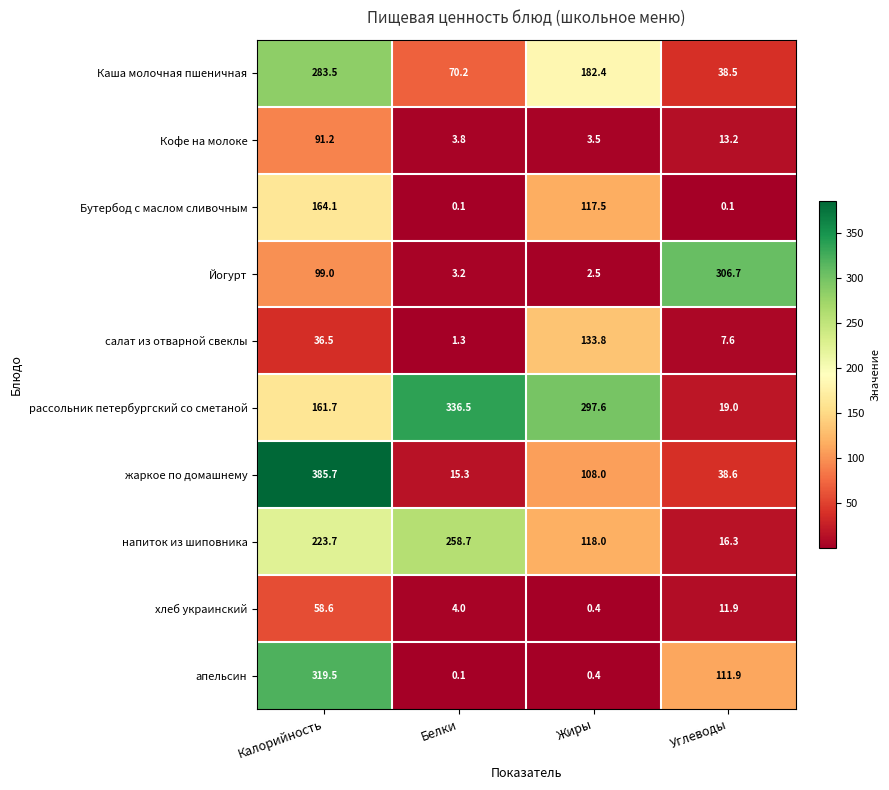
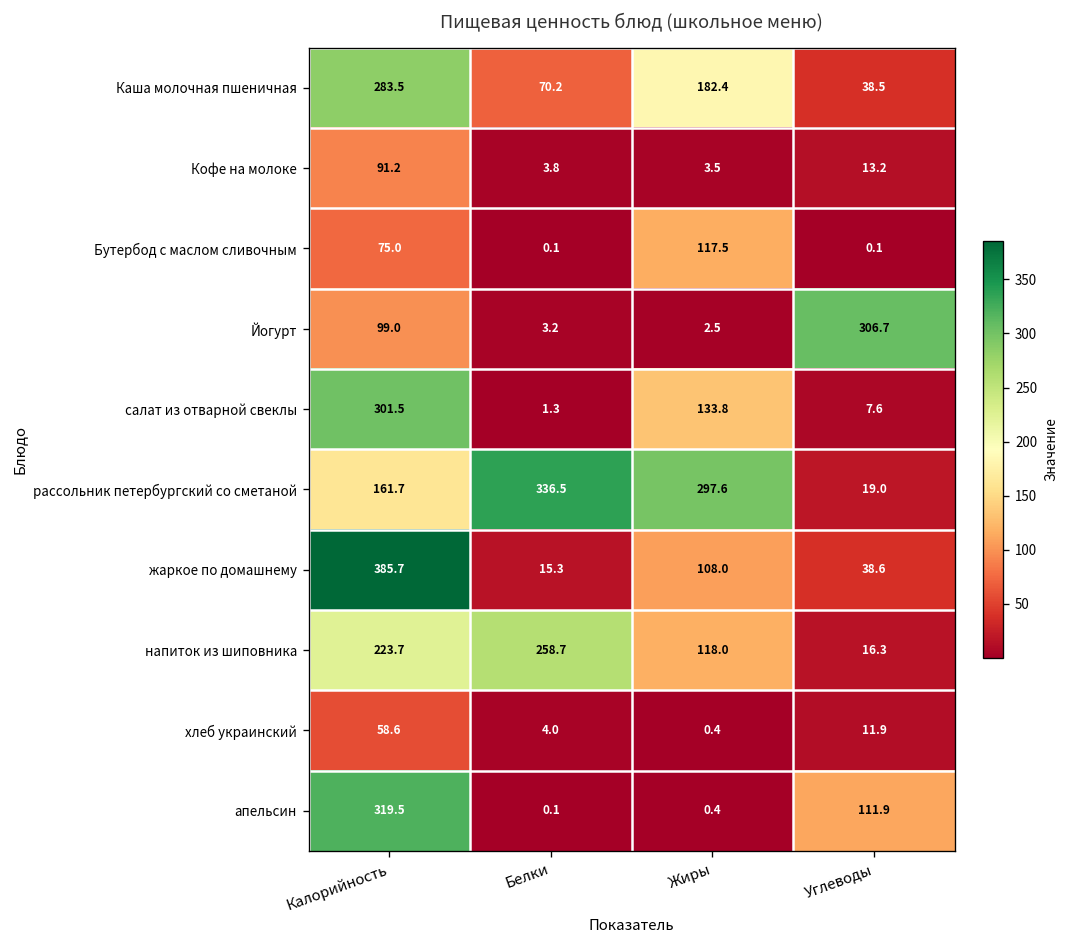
Бутербод с маслом сливочным, Калорийность: 164.1 -> 75.0
салат из отварной свеклы, Калорийность: 36.5 -> 301.5
